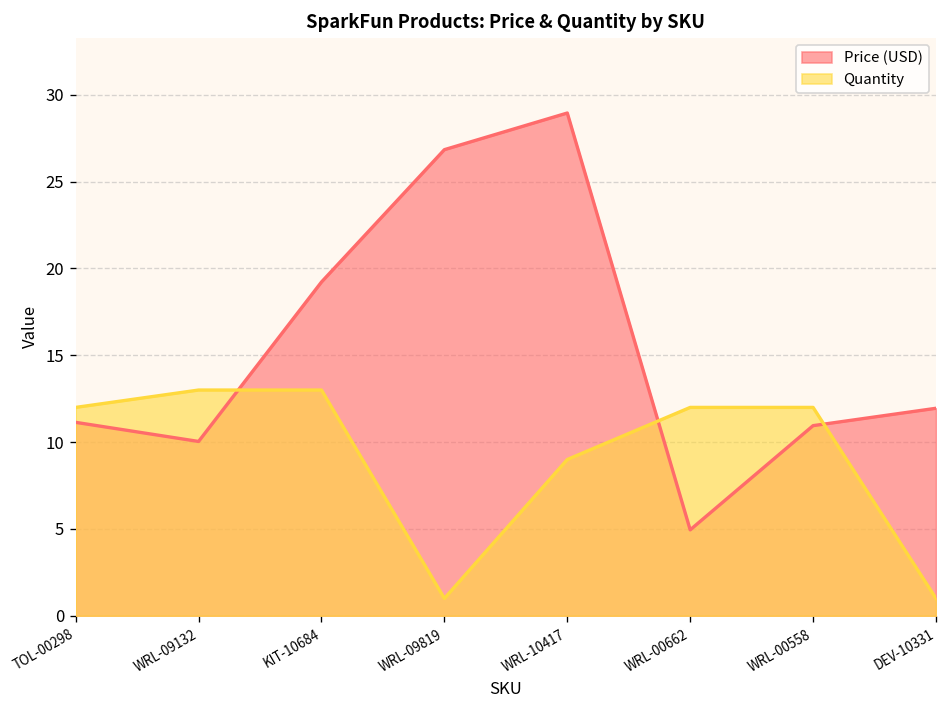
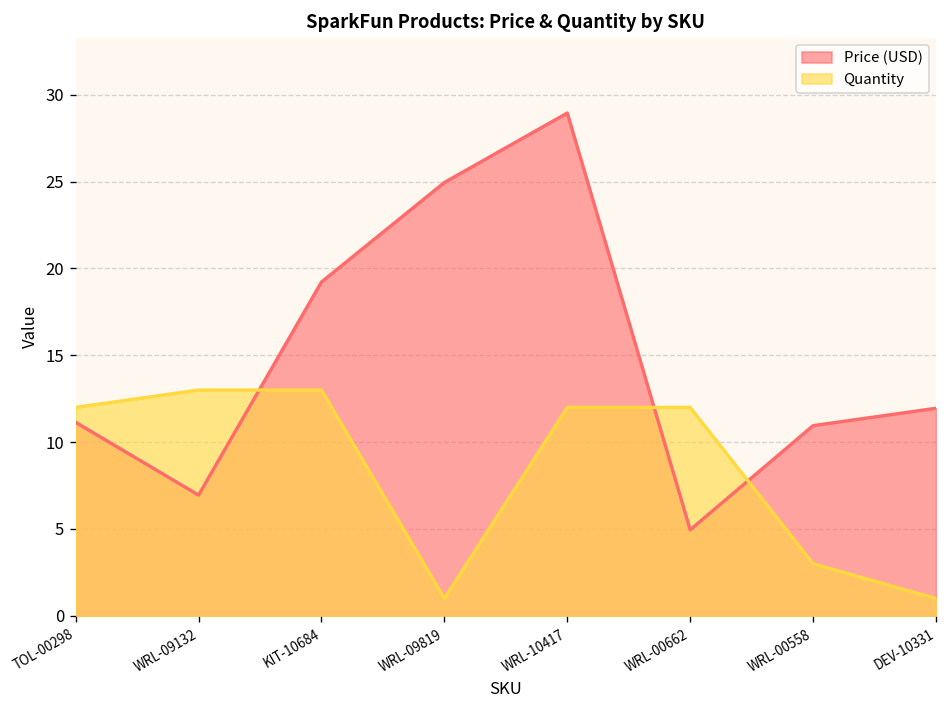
Price (USD), WRL-09132: 10.0 -> 7.0
Price (USD), WRL-09819: 26.8 -> 25.0
Quantity, WRL-10417: 9 -> 12
Quantity, WRL-00558: 12 -> 3
